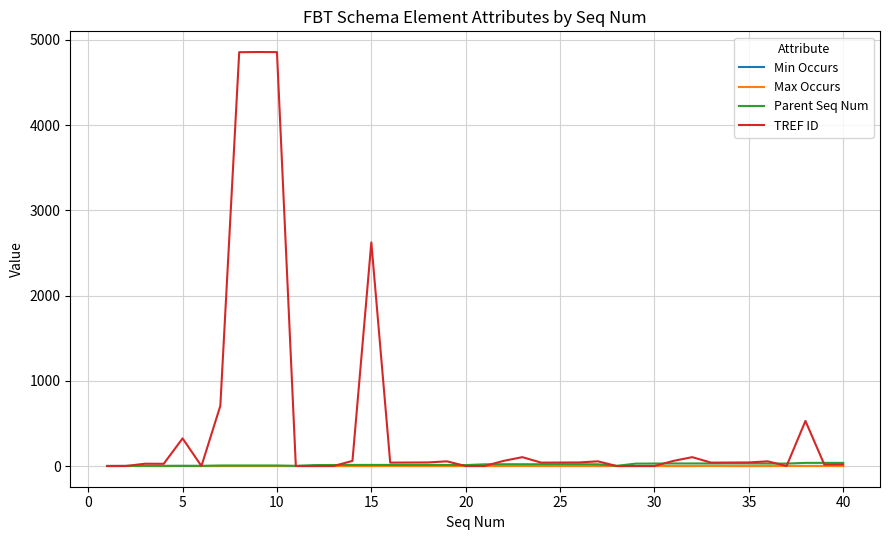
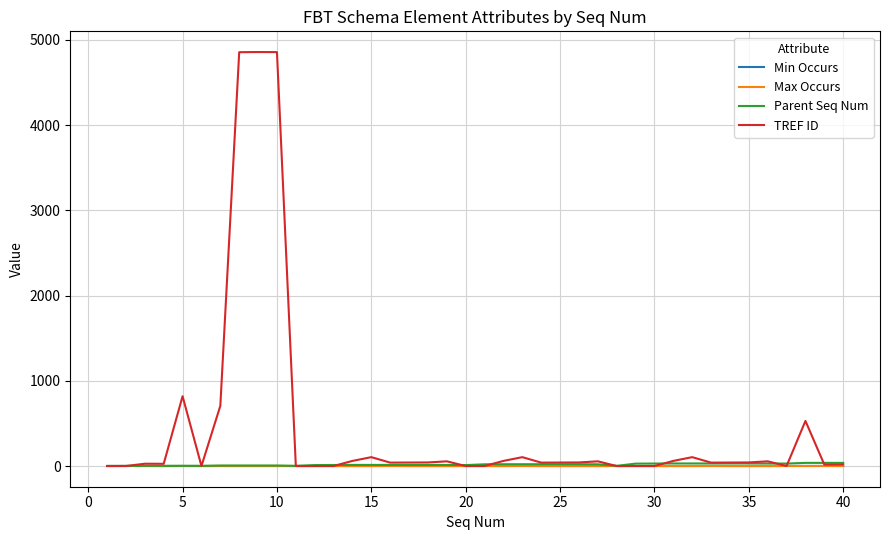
TREF ID, 5: 300 -> 800
TREF ID, 15: 2600 -> 100
